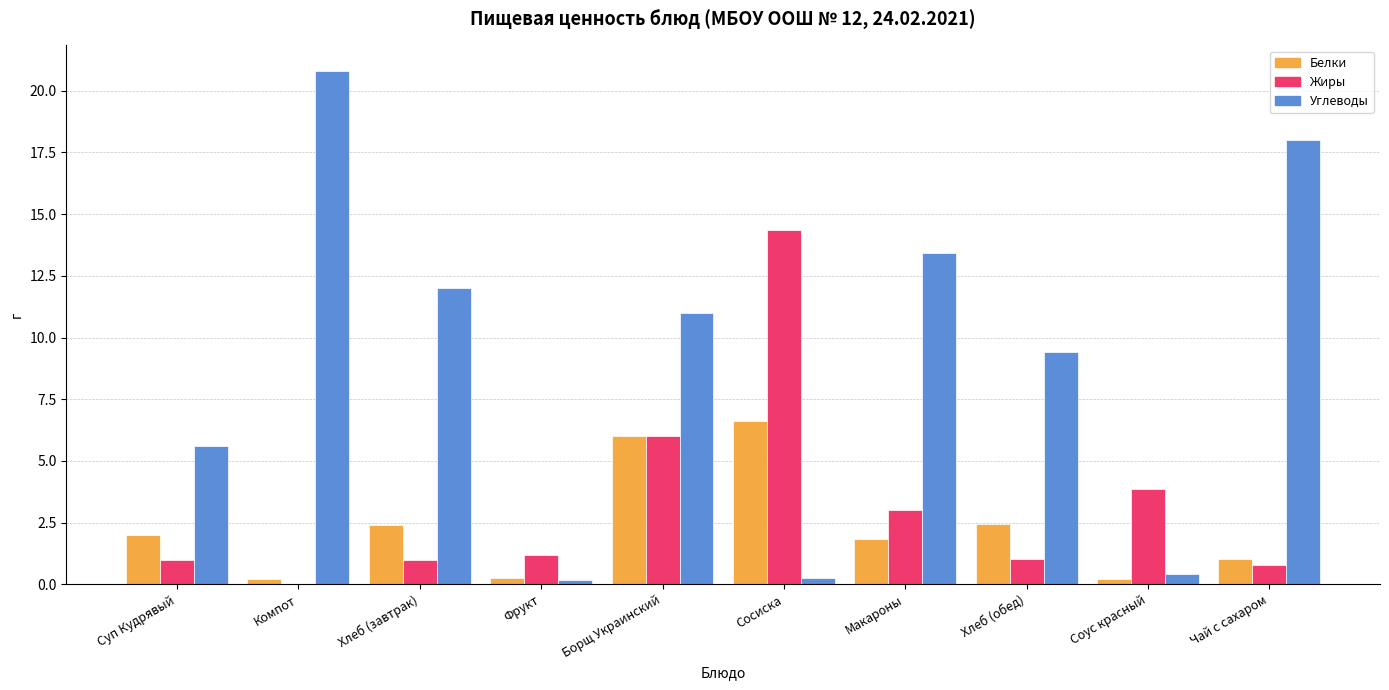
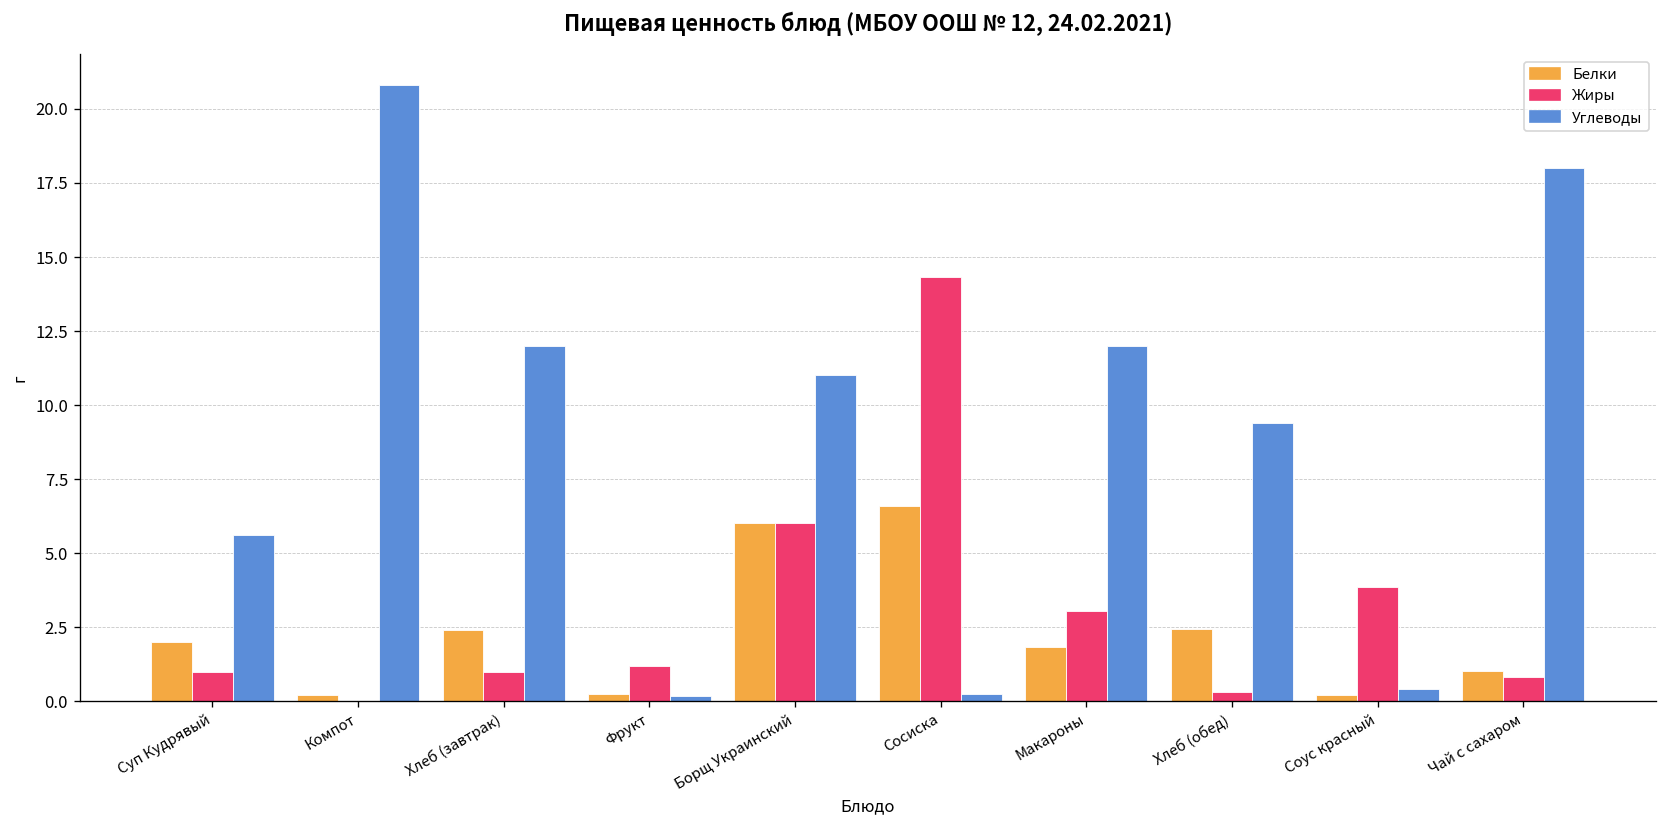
Углеводы, Макароны: 13.4 -> 12.0
Жиры, Хлеб (обед): 1.0 -> 0.3
